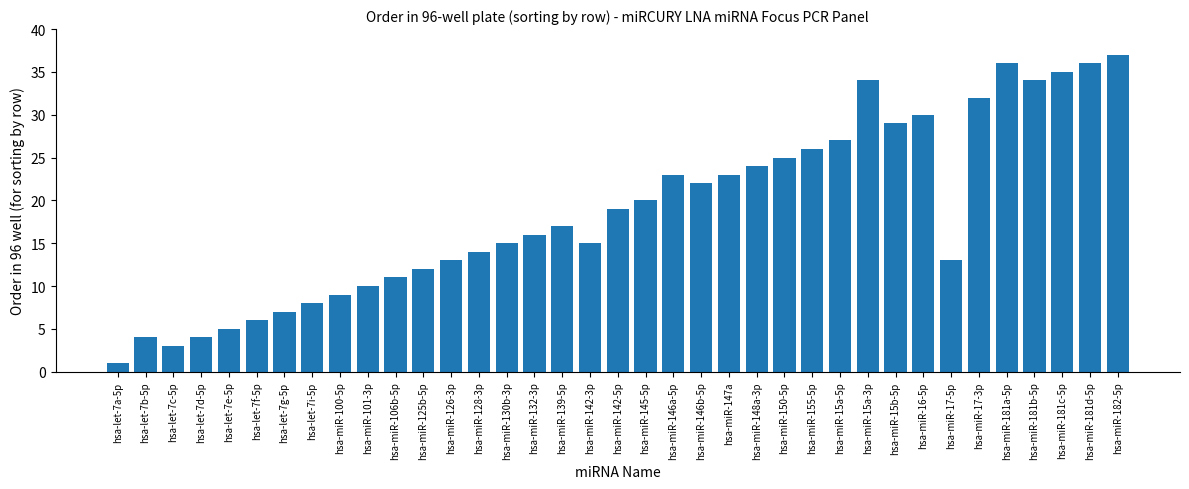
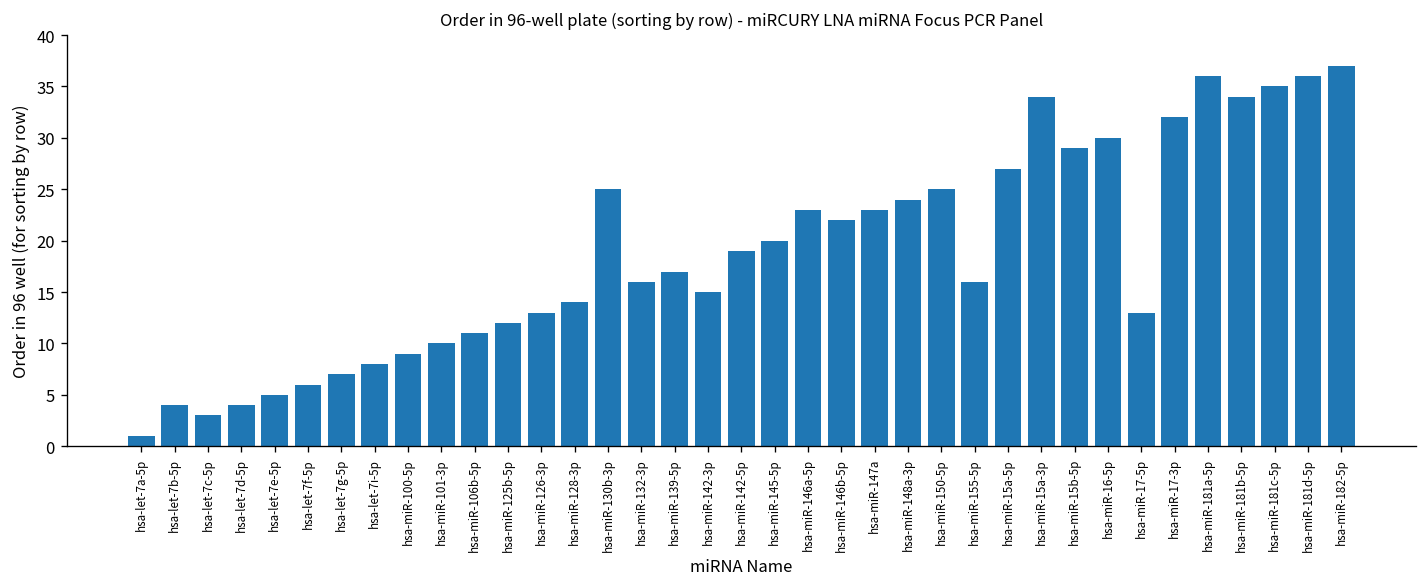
hsa-miR-130b-3p: 15 -> 25
hsa-miR-155-5p: 26 -> 16
